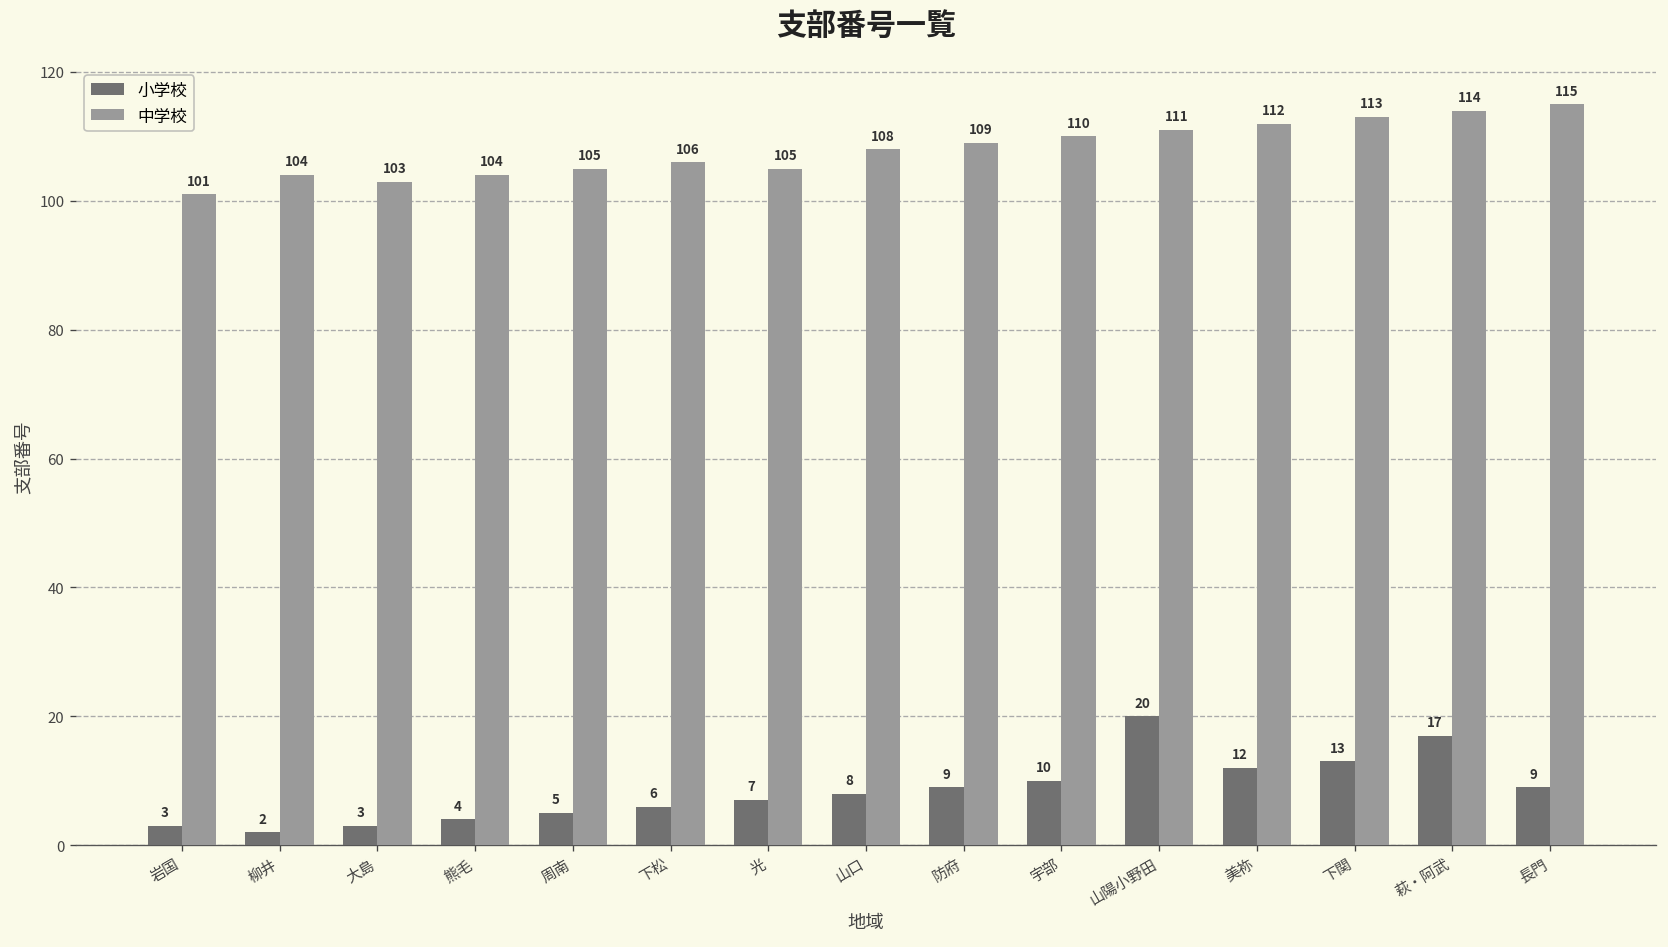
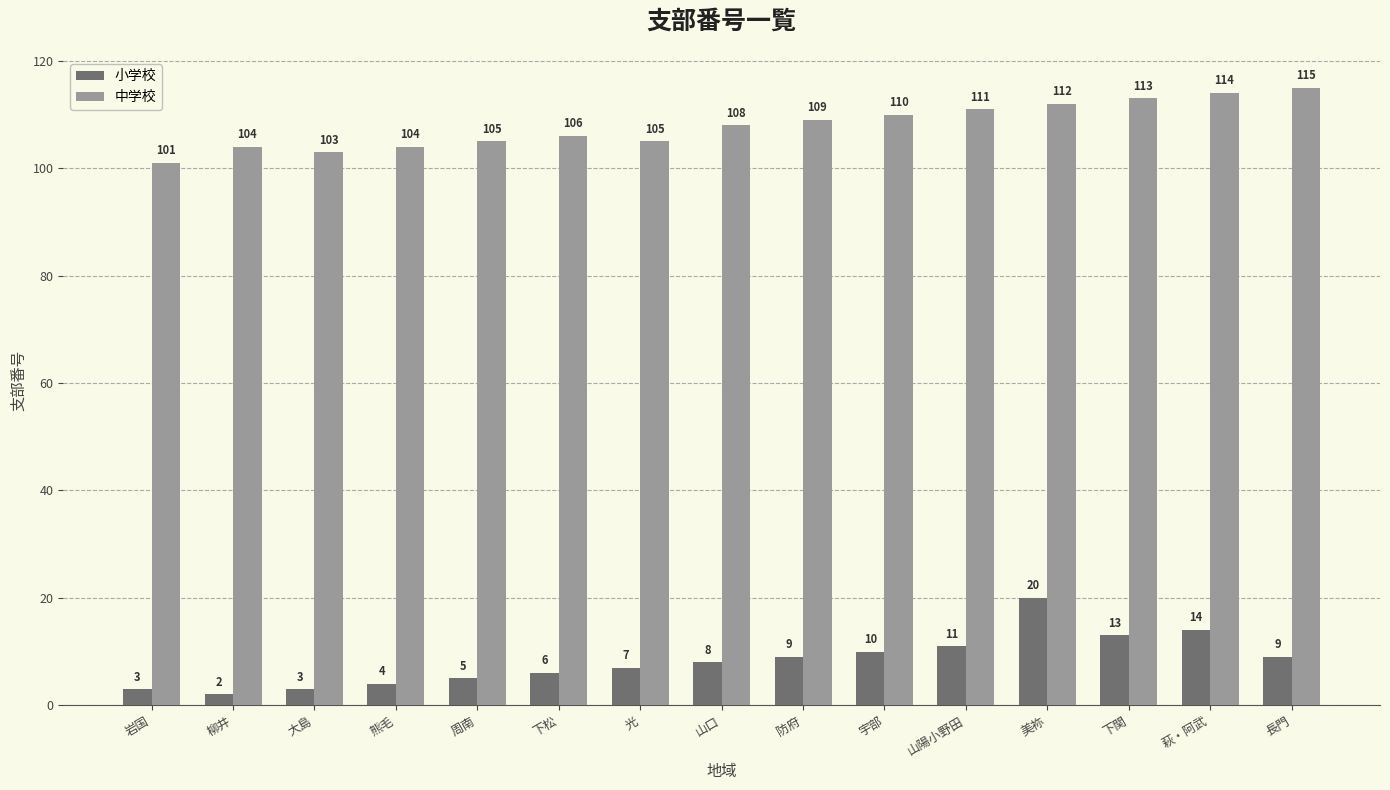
小学校, 山陽小野田: 20 -> 11
小学校, 美祢: 12 -> 20
小学校, 萩・阿武: 17 -> 14
